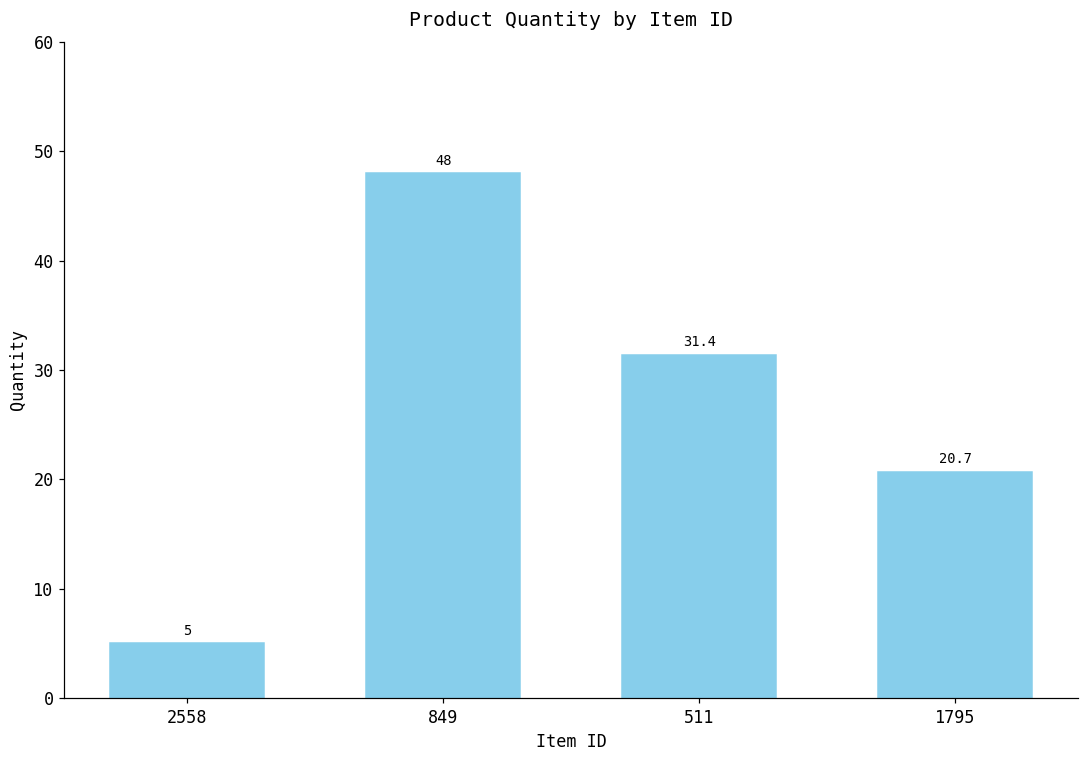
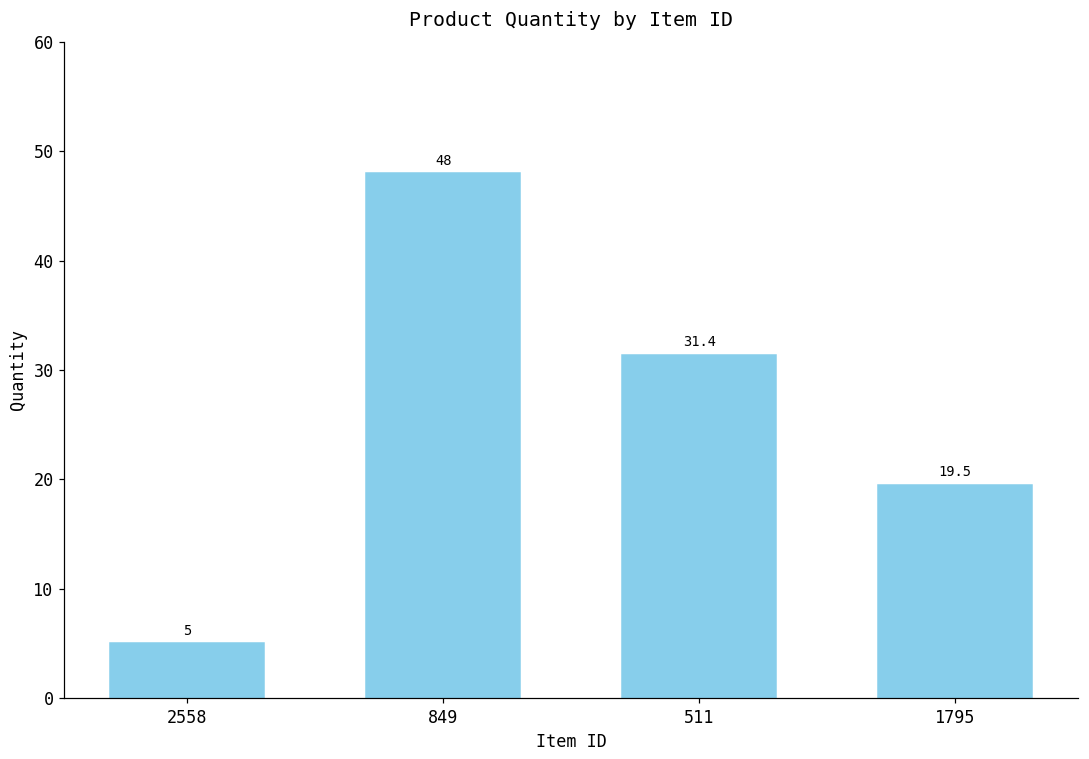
1795: 20.7 -> 19.5
